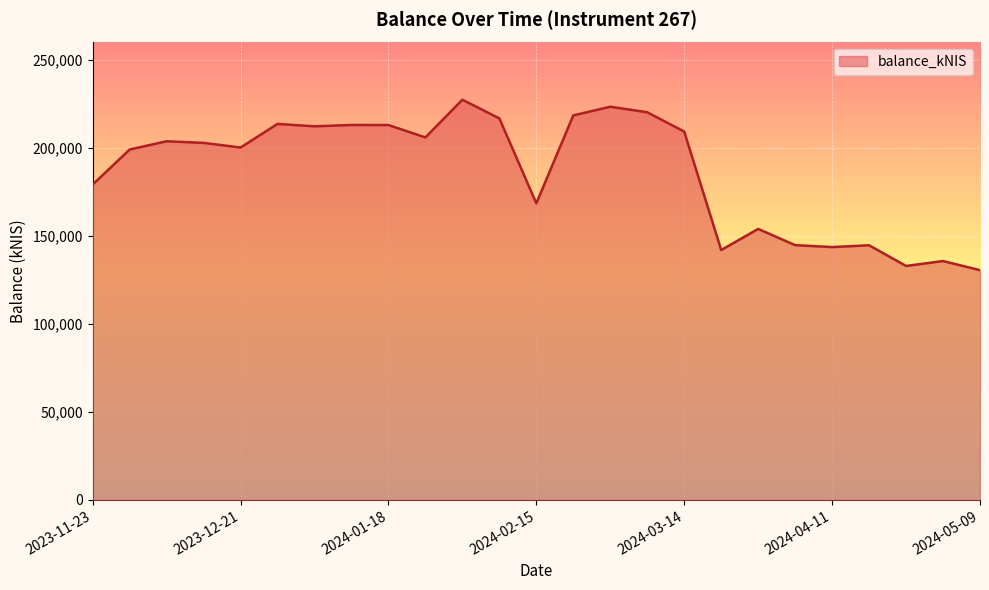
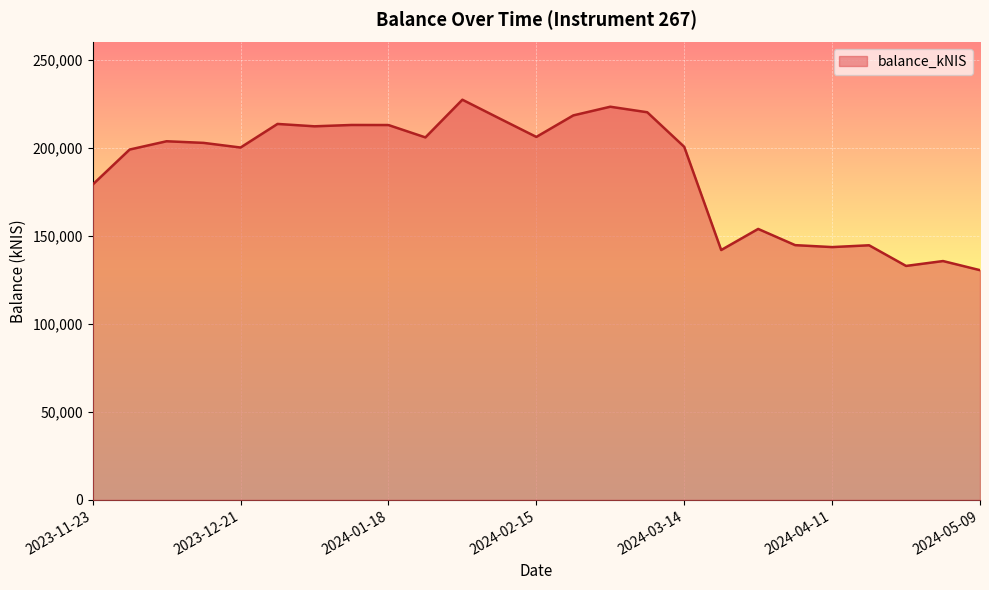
2024-02-15: 169,000 -> 206,000
2024-03-14: 209,000 -> 201,000
